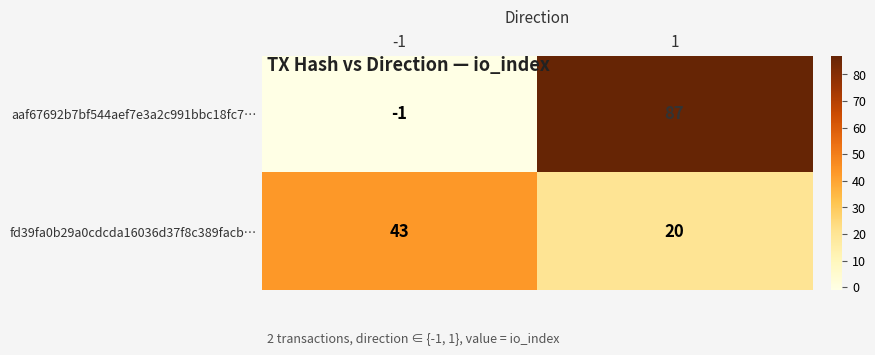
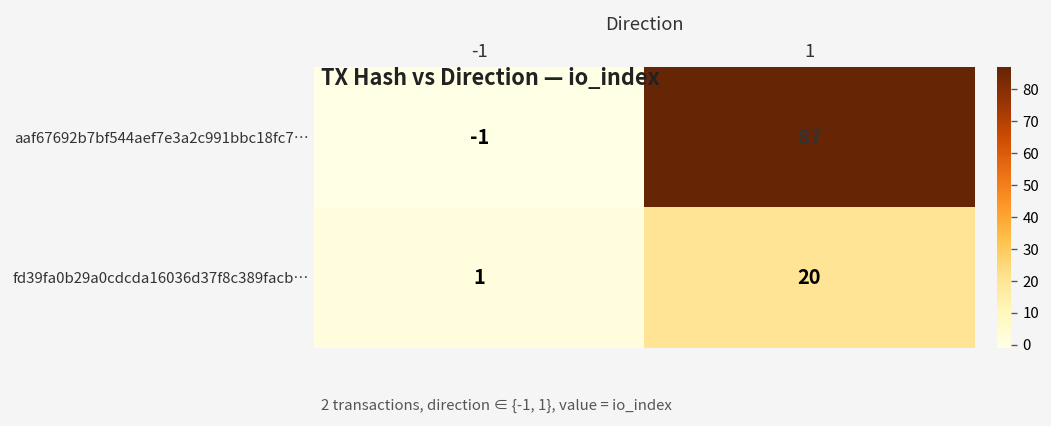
fd39fa0b29a0cdcda16036d37f8c389facb…, -1: 43 -> 1
